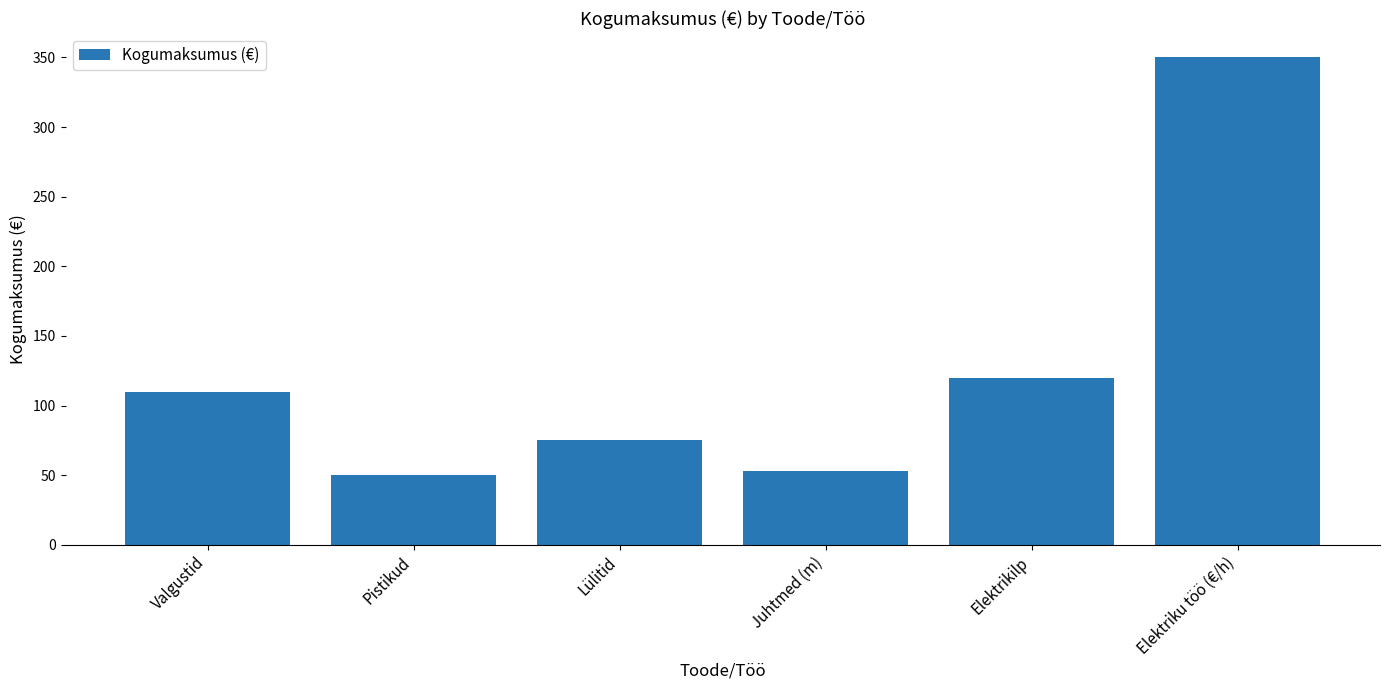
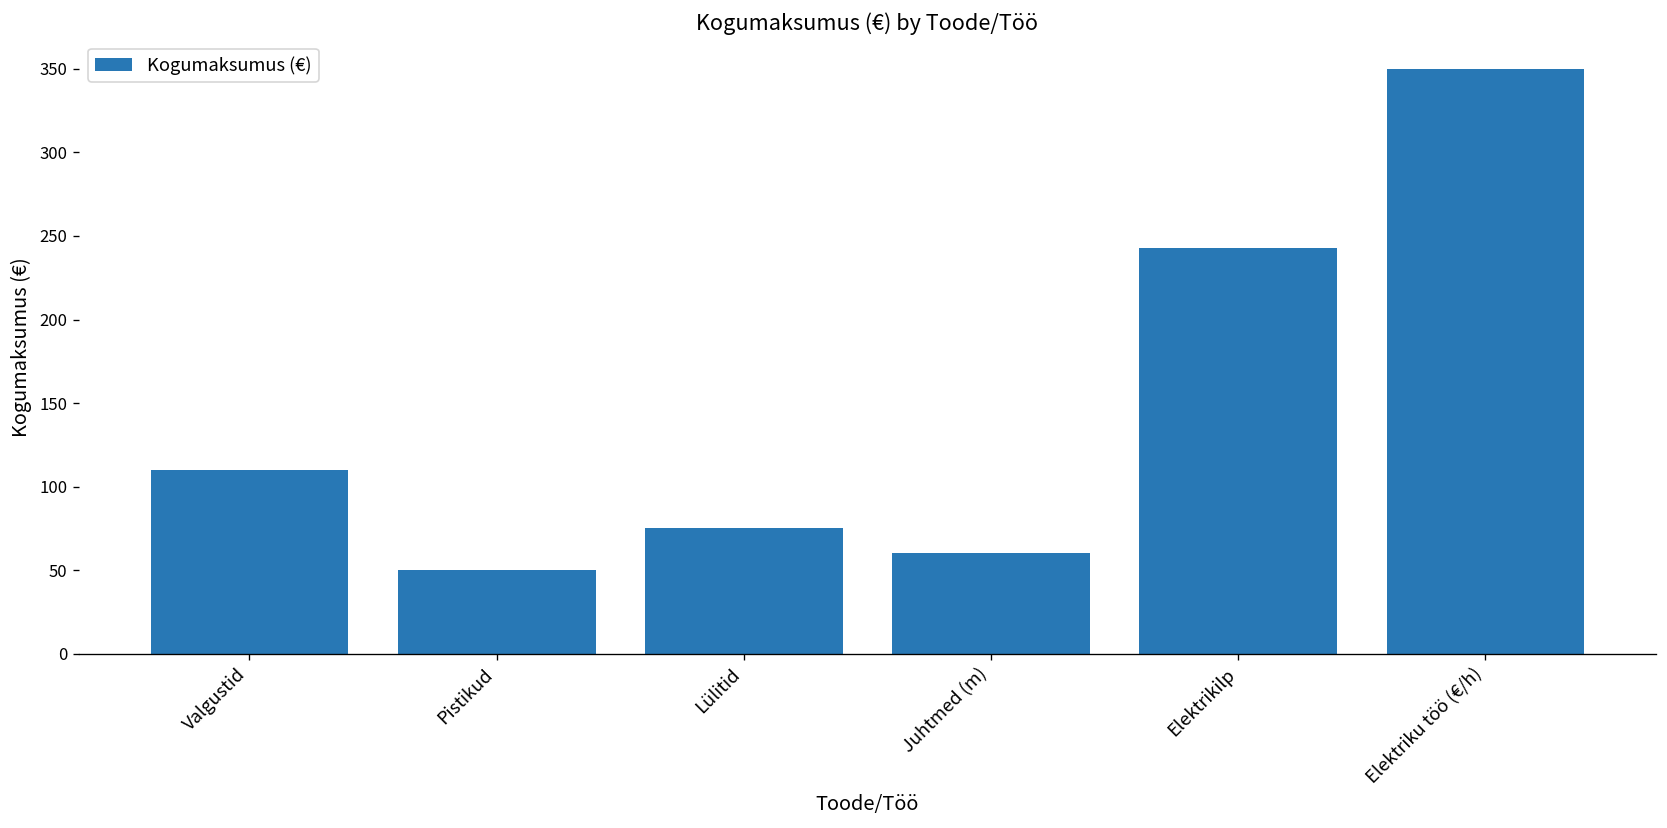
Juhtmed (m): 53 -> 60
Elektrikilp: 120 -> 243
